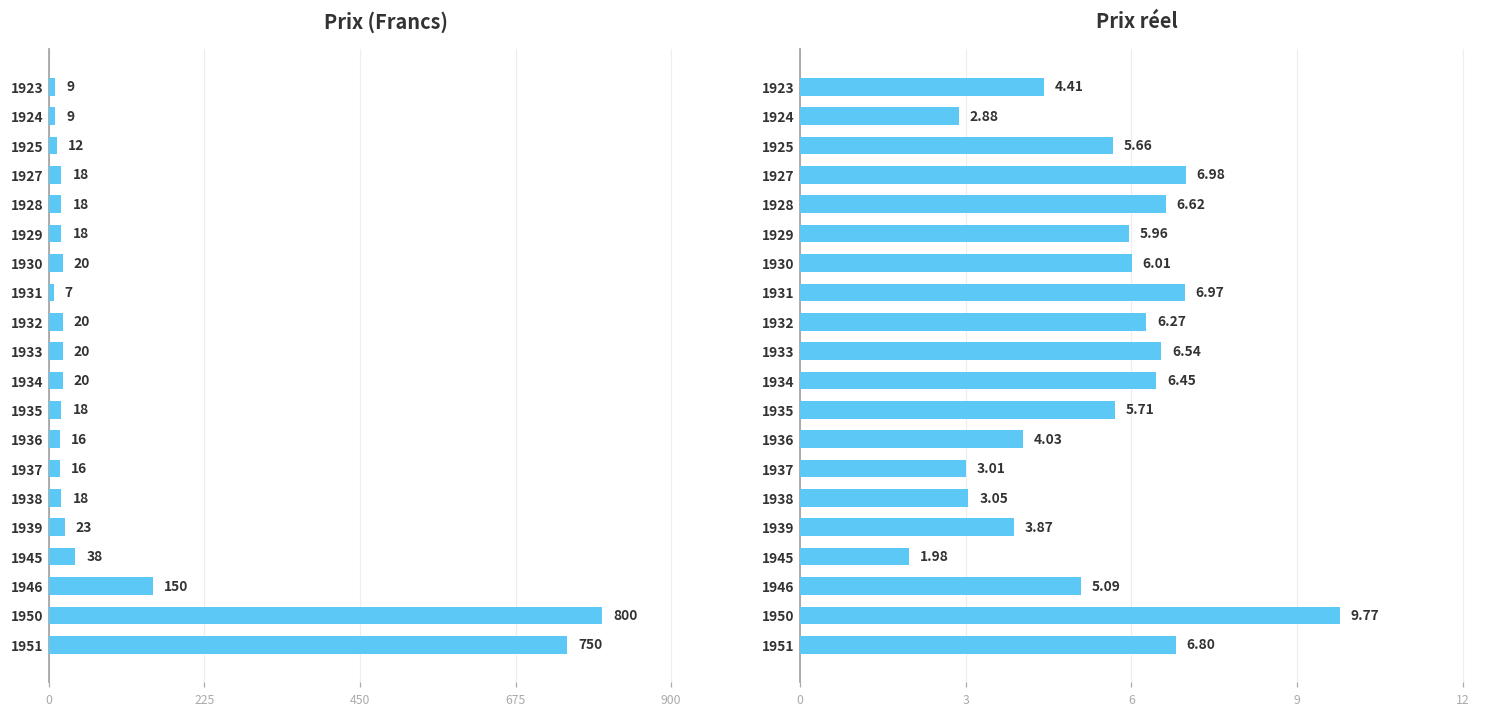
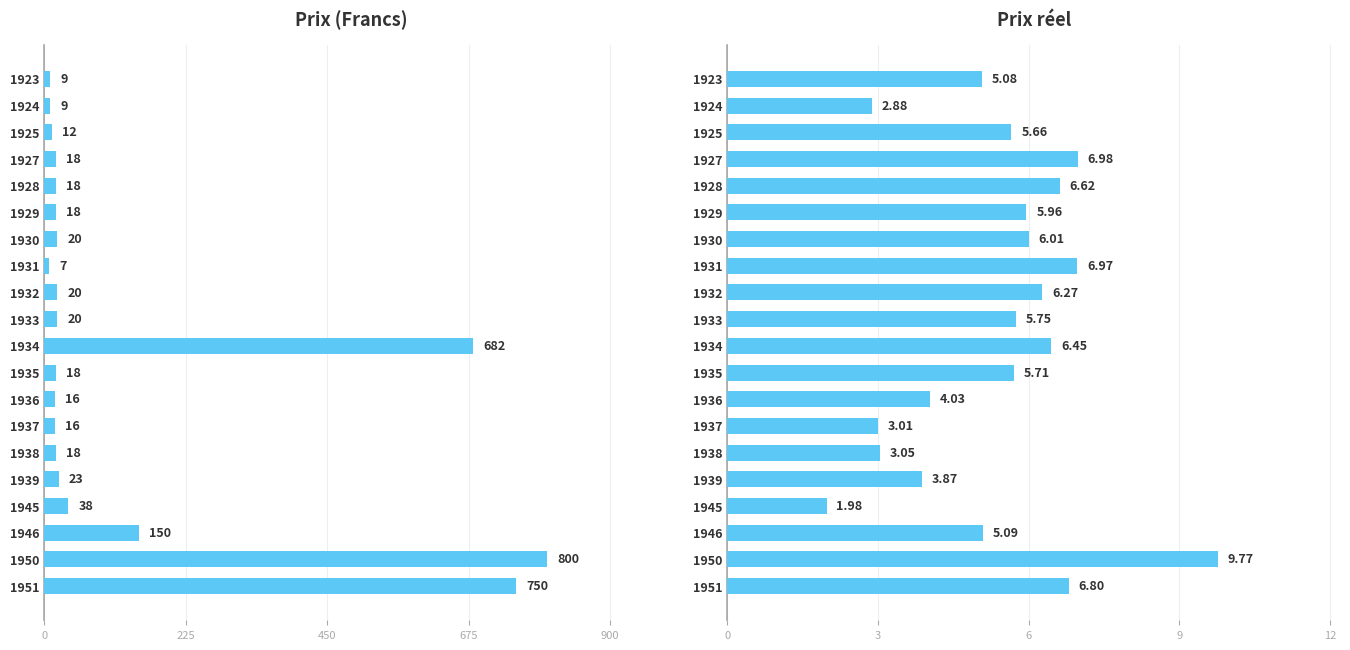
Prix (Francs), 1934: 20 -> 682
Prix réel, 1923: 4.41 -> 5.08
Prix réel, 1933: 6.54 -> 5.75
